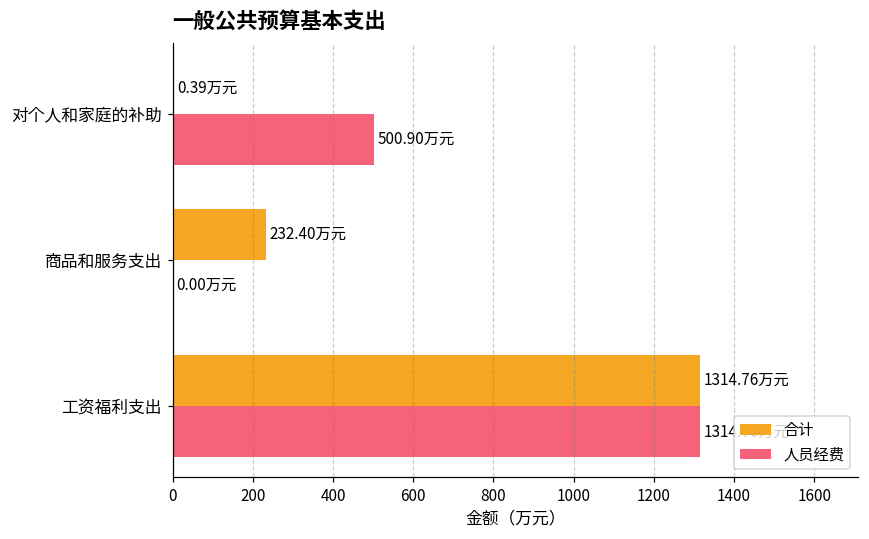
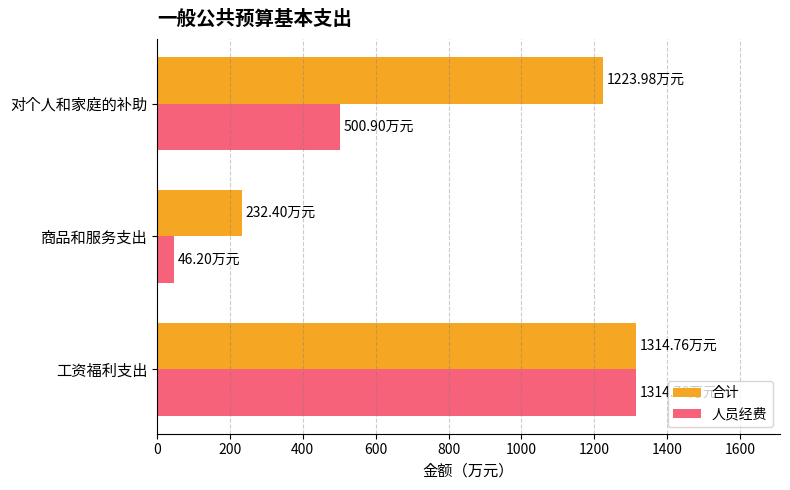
合计, 对个人和家庭的补助: 0.39 -> 1223.98
人员经费, 商品和服务支出: 0.00 -> 46.20
